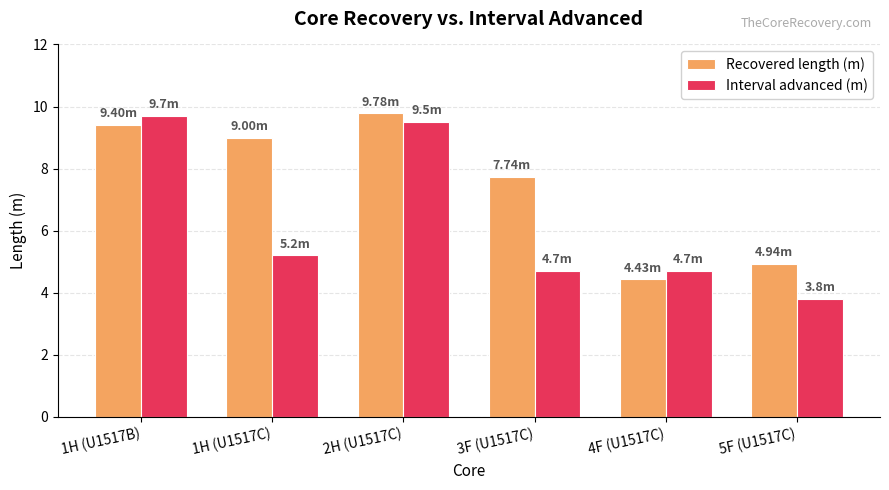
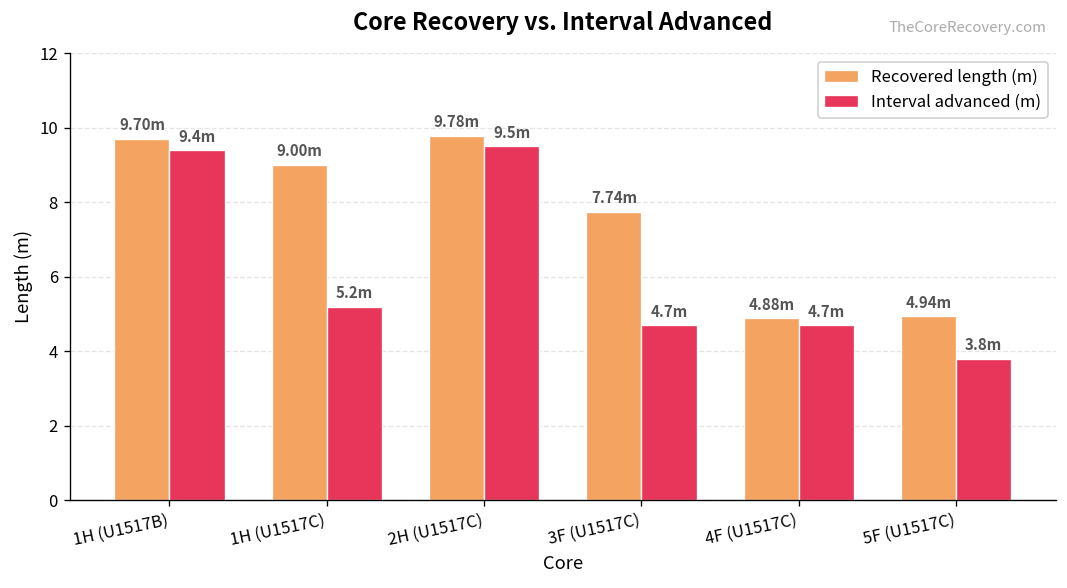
Recovered length (m), 1H (U1517B): 9.40m -> 9.70m
Interval advanced (m), 1H (U1517B): 9.7m -> 9.4m
Recovered length (m), 4F (U1517C): 4.43m -> 4.88m
